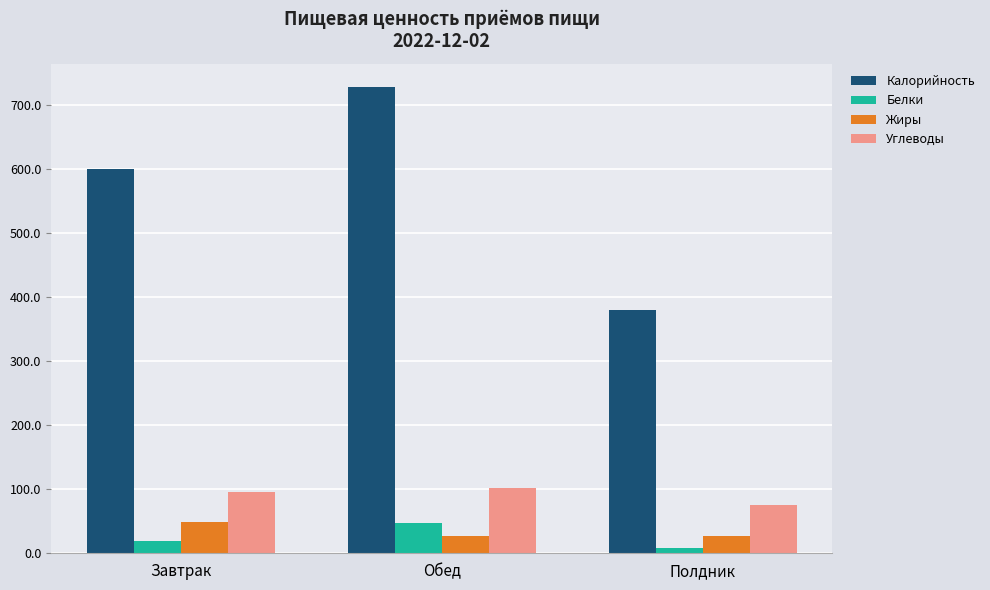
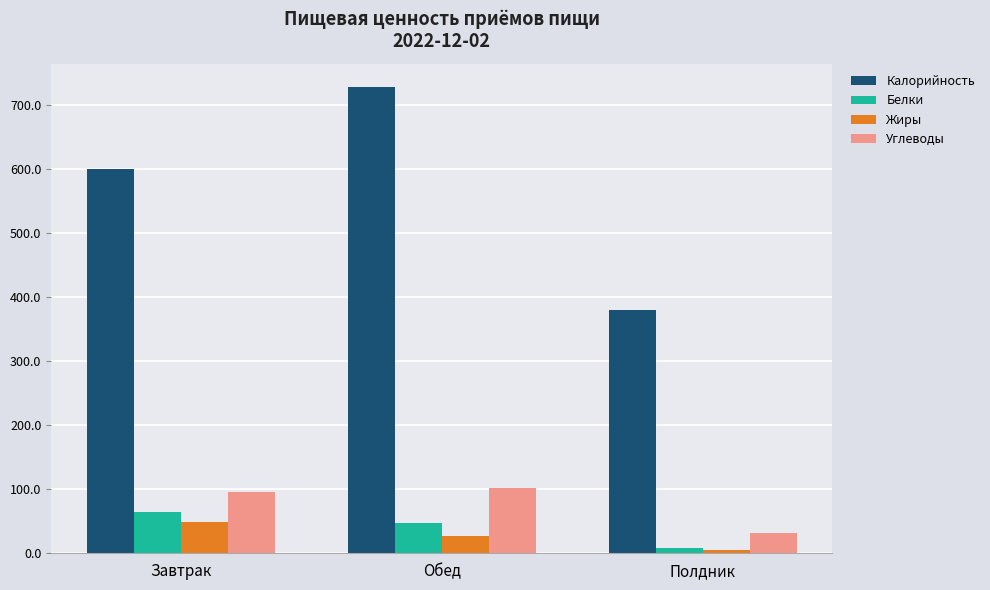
Белки, Завтрак: 20 -> 60
Жиры, Полдник: 30 -> 10
Углеводы, Полдник: 70 -> 30
